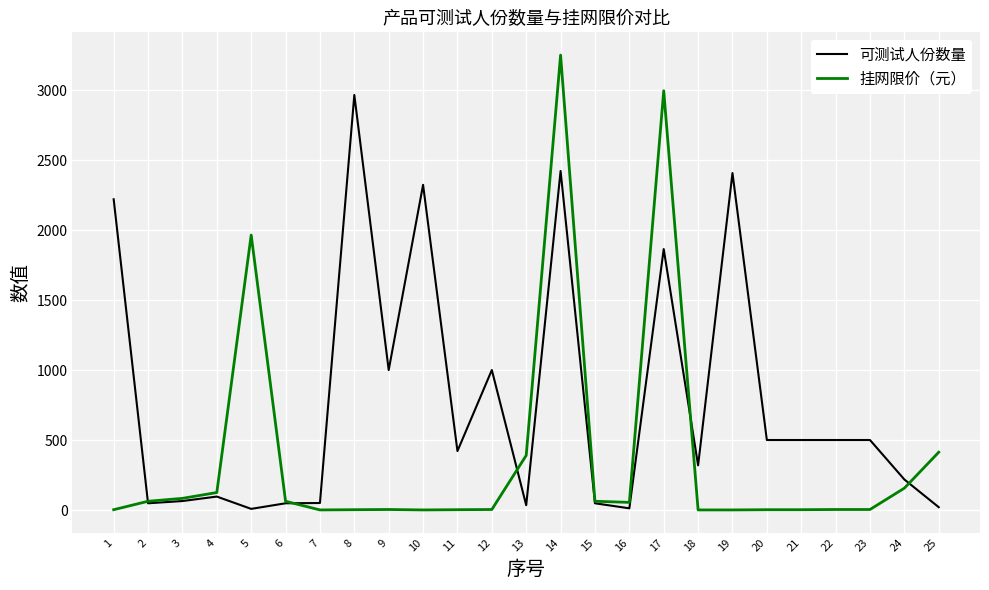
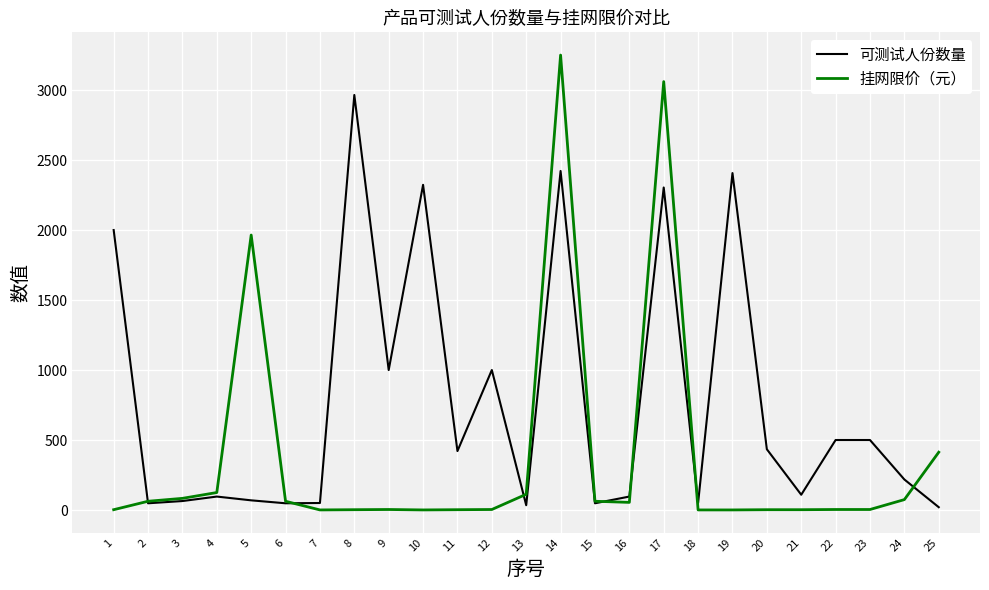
可测试人份数量, 1: 2220 -> 2000
可测试人份数量, 5: 10 -> 70
挂网限价（元）, 13: 390 -> 110
可测试人份数量, 16: 10 -> 100
可测试人份数量, 17: 1860 -> 2300
挂网限价（元）, 17: 3000 -> 3060
可测试人份数量, 18: 320 -> 50
可测试人份数量, 20: 500 -> 430
可测试人份数量, 21: 500 -> 110
挂网限价（元）, 24: 160 -> 70
